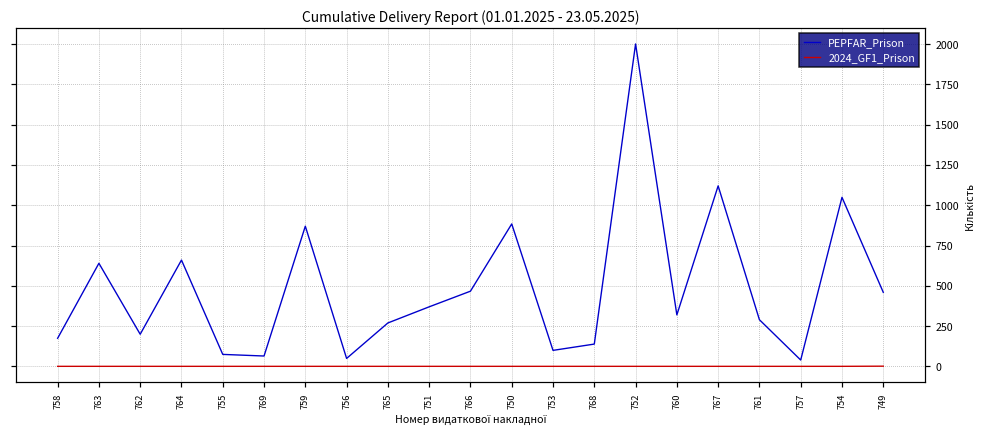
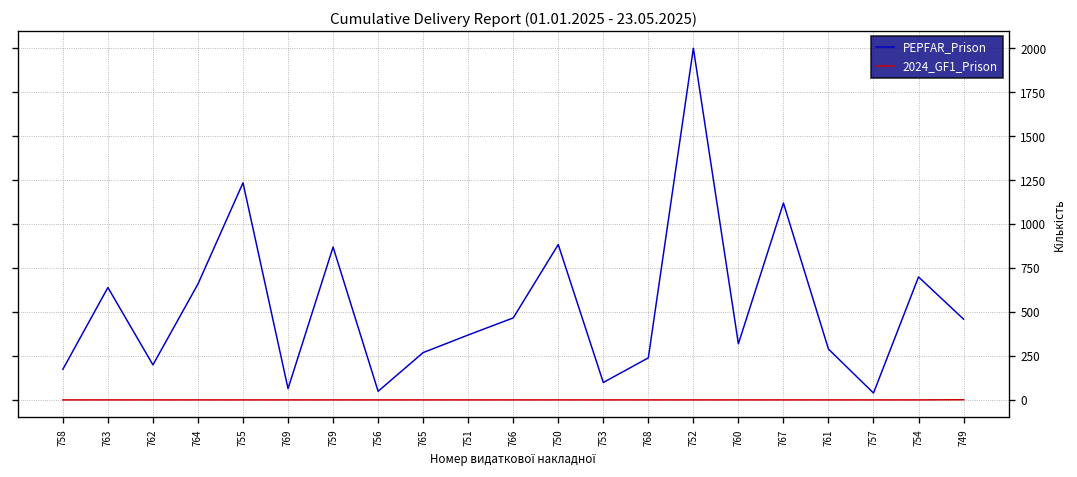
PEPFAR_Prison, 755: 80 -> 1240
PEPFAR_Prison, 768: 140 -> 240
PEPFAR_Prison, 754: 1050 -> 700
